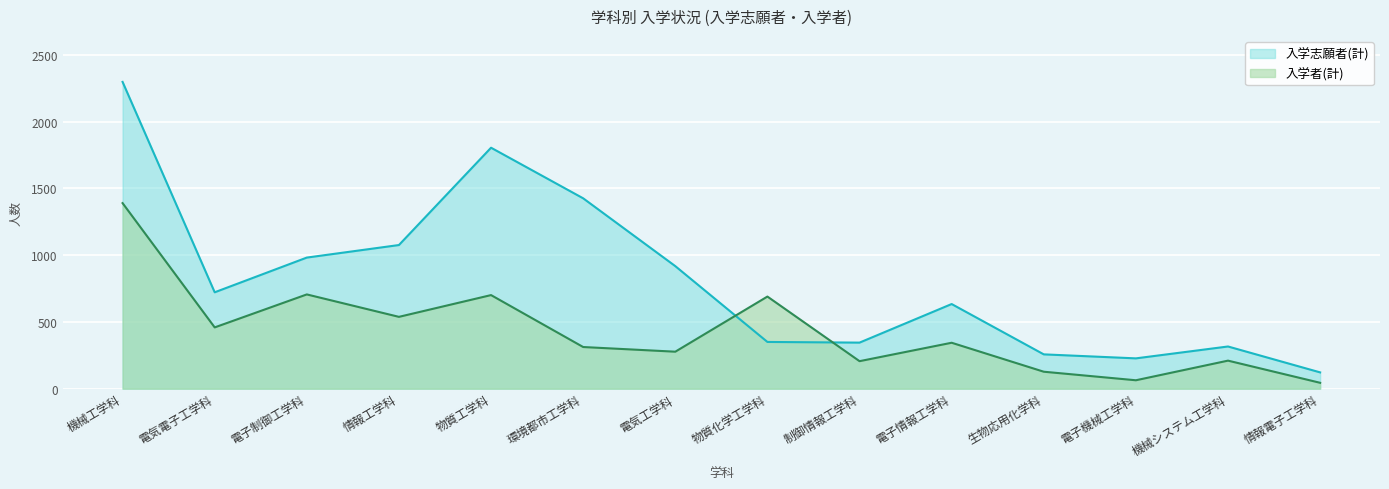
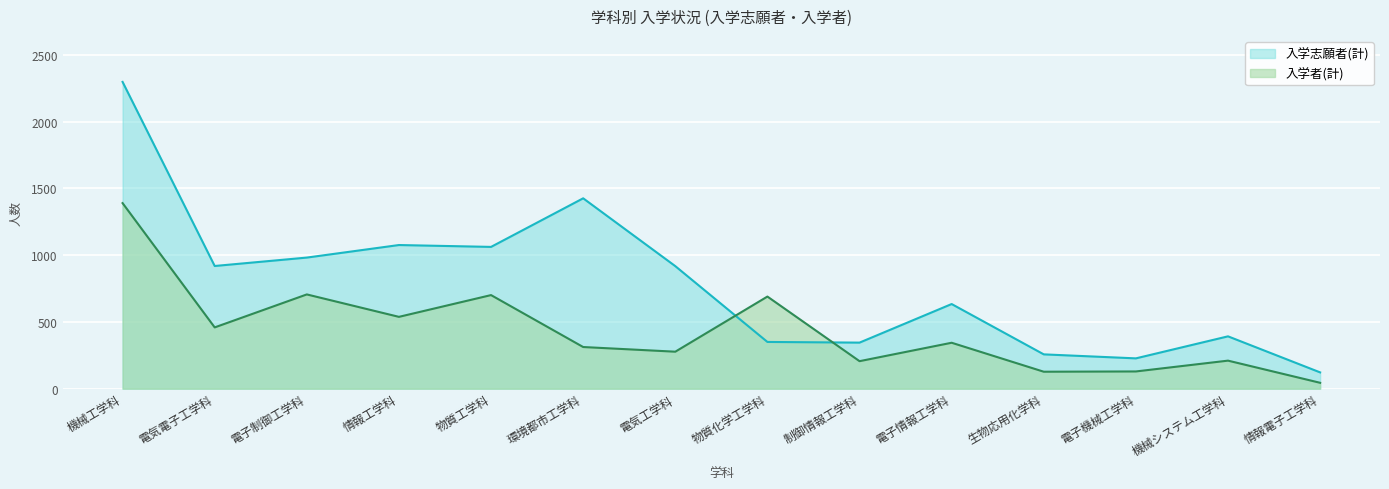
入学志願者(計), 電気電子工学科: 720 -> 920
入学志願者(計), 物質工学科: 1810 -> 1060
入学者(計), 電子機械工学科: 60 -> 130
入学志願者(計), 機械システム工学科: 320 -> 390
